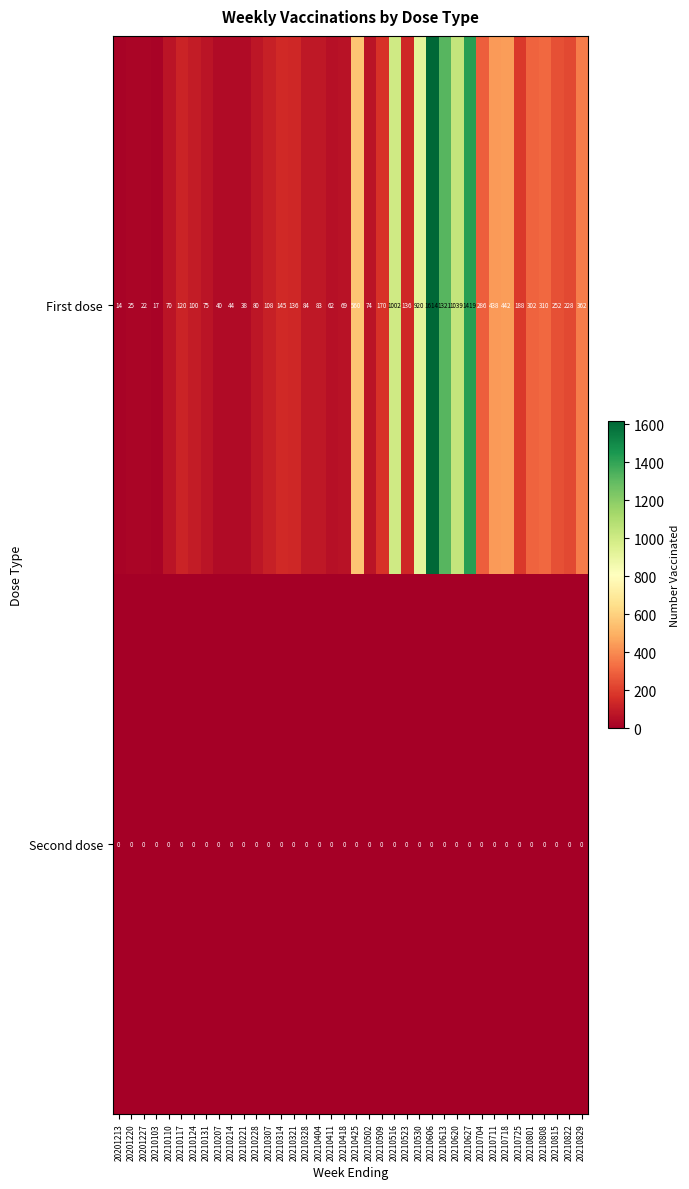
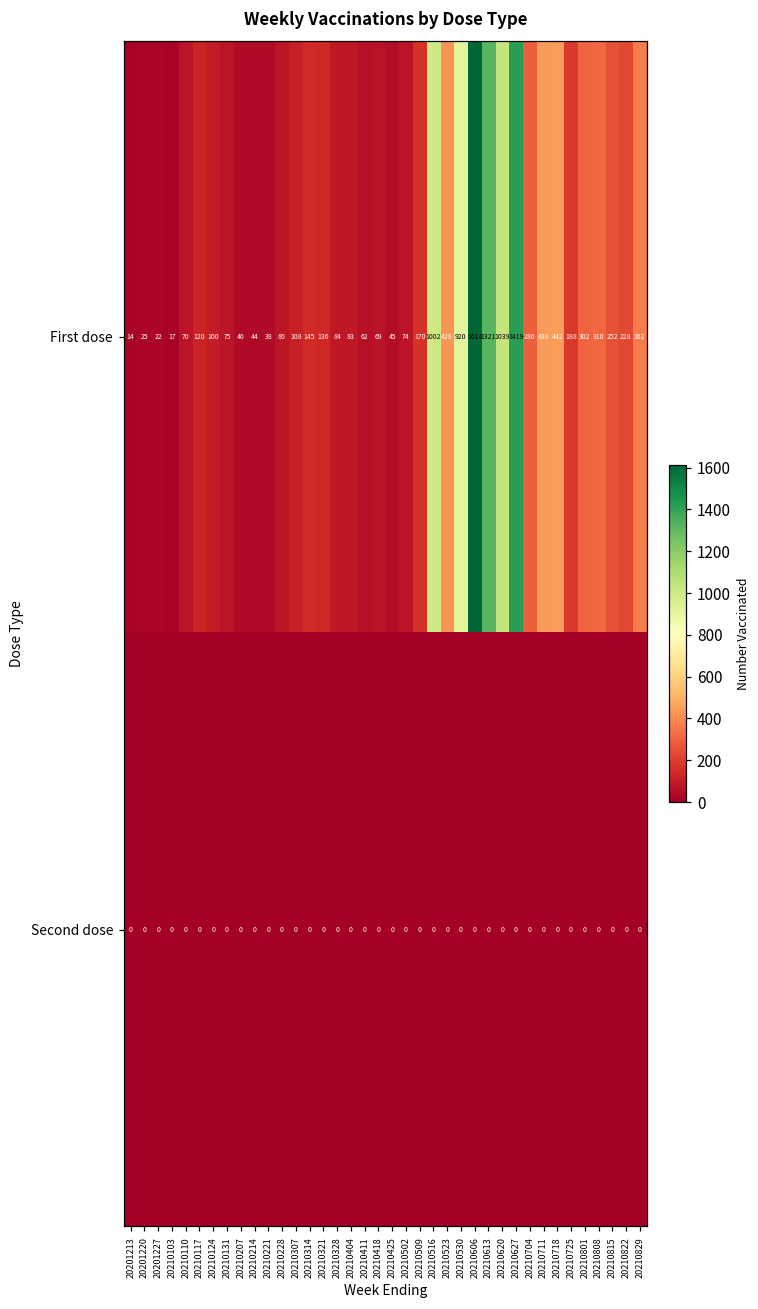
First dose, 20210425: 560 -> 45
First dose, 20210523: 136 -> 428
